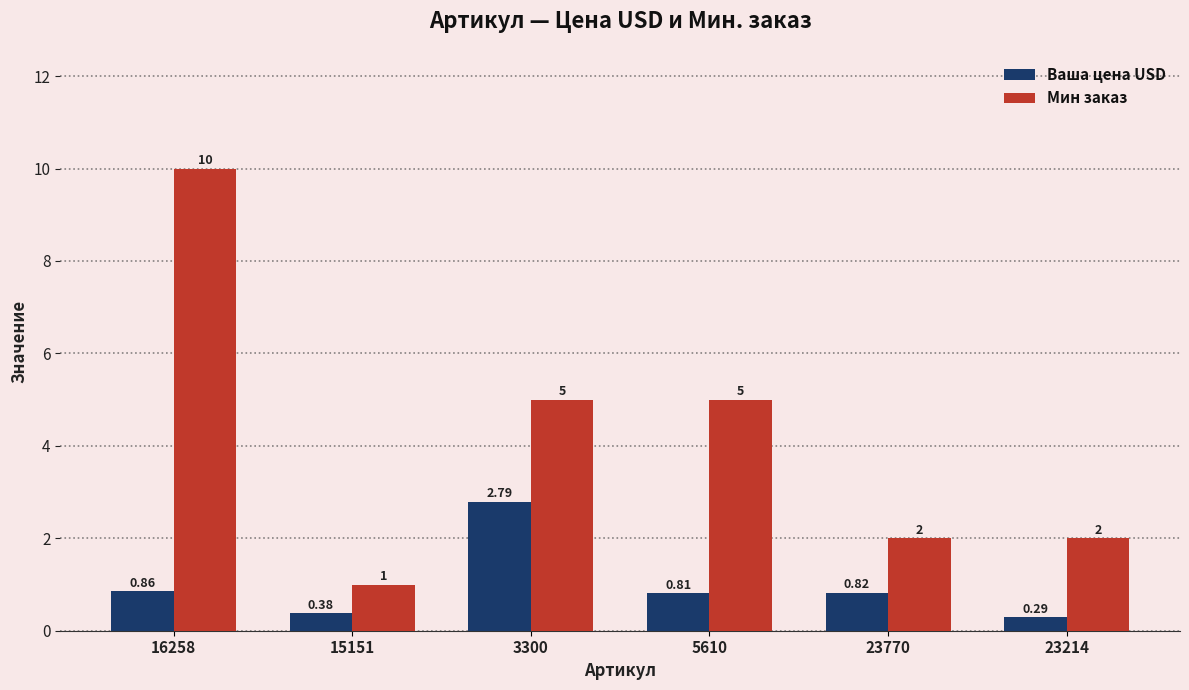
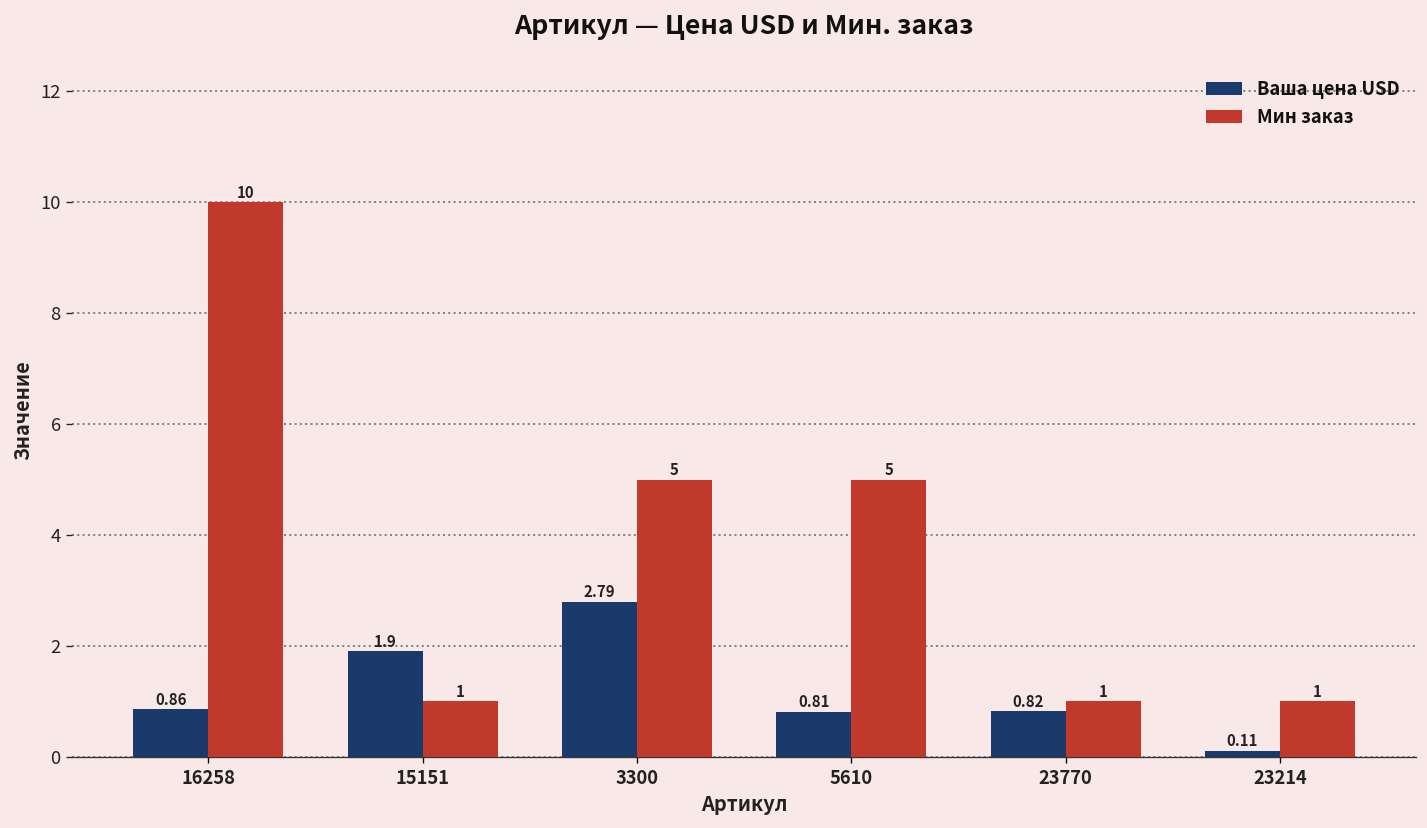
Ваша цена USD, 15151: 0.38 -> 1.9
Мин заказ, 23770: 2 -> 1
Ваша цена USD, 23214: 0.29 -> 0.11
Мин заказ, 23214: 2 -> 1
